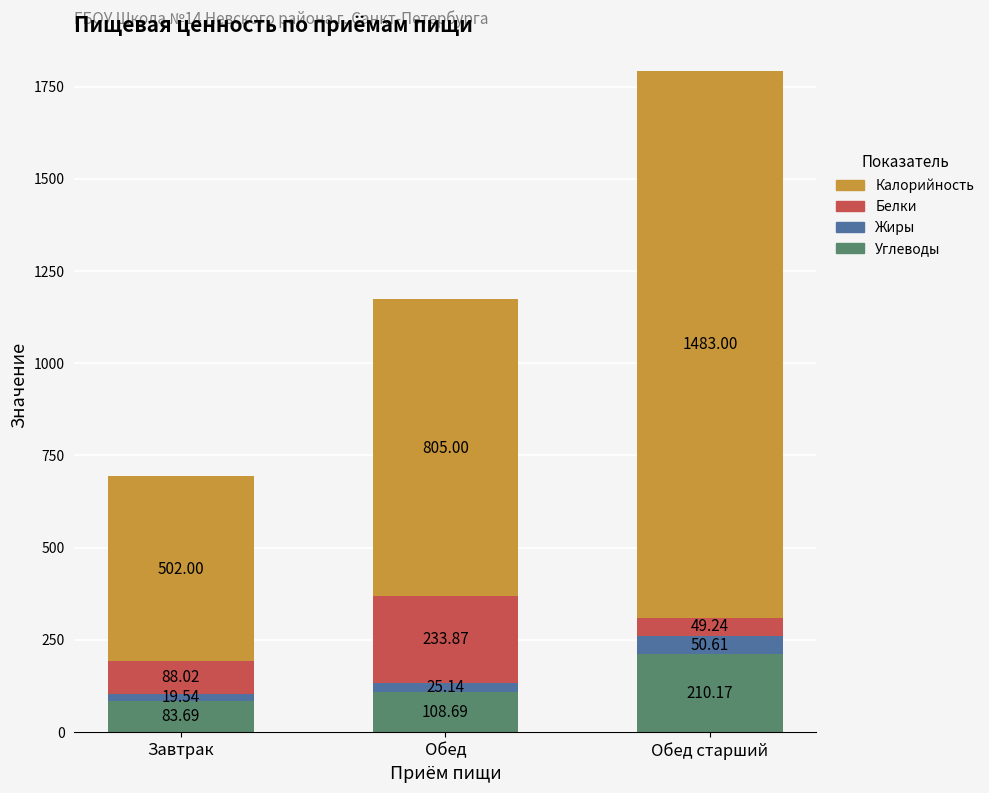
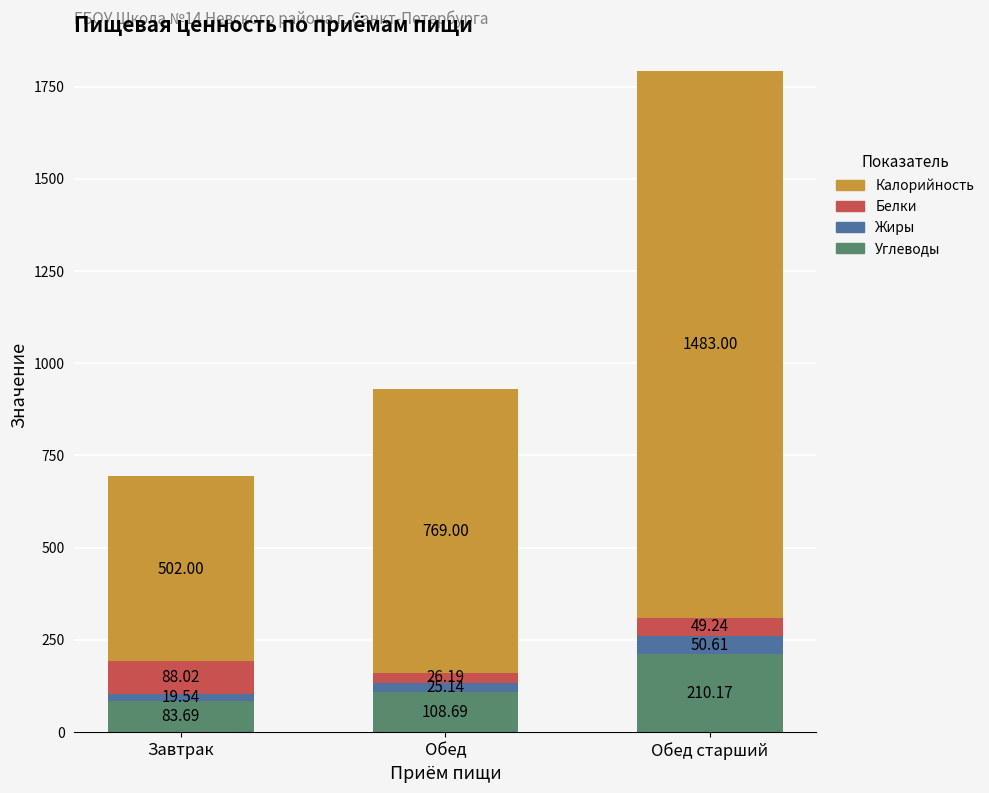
Белки, Обед: 233.87 -> 26.19
Калорийность, Обед: 805.00 -> 769.00
